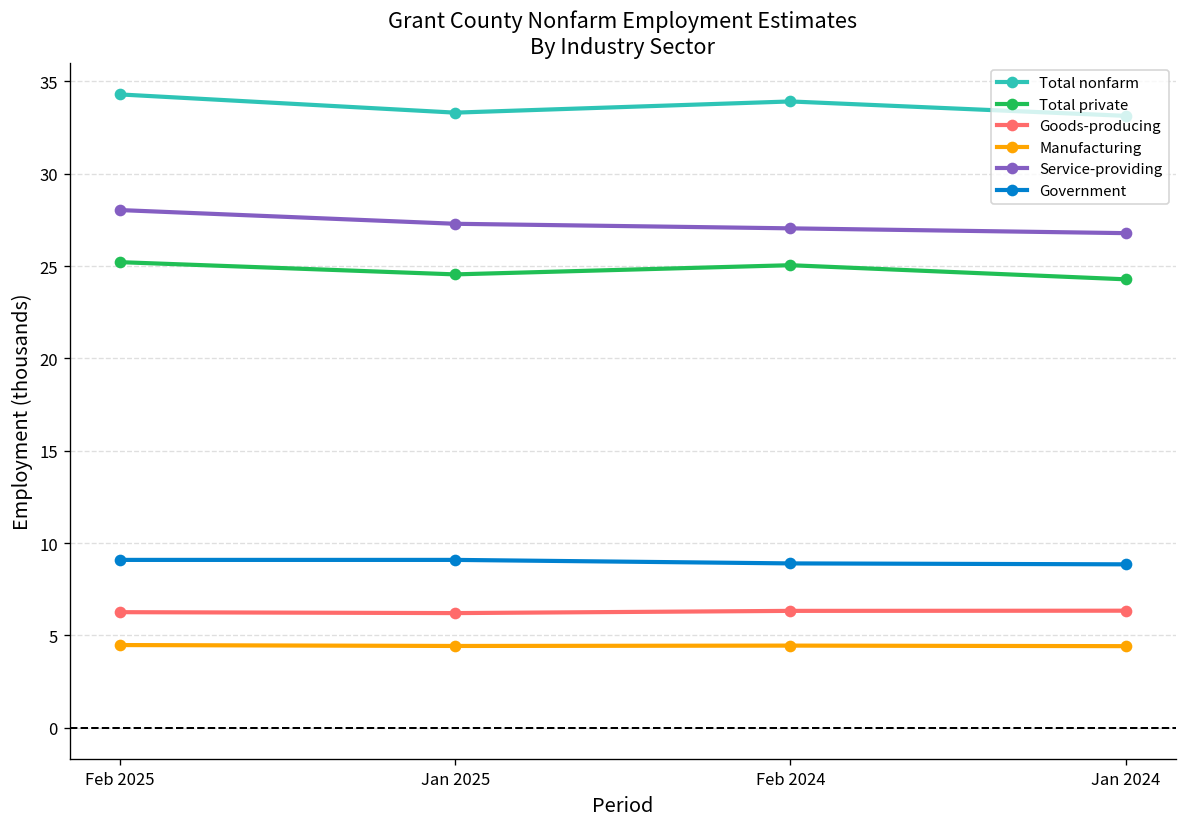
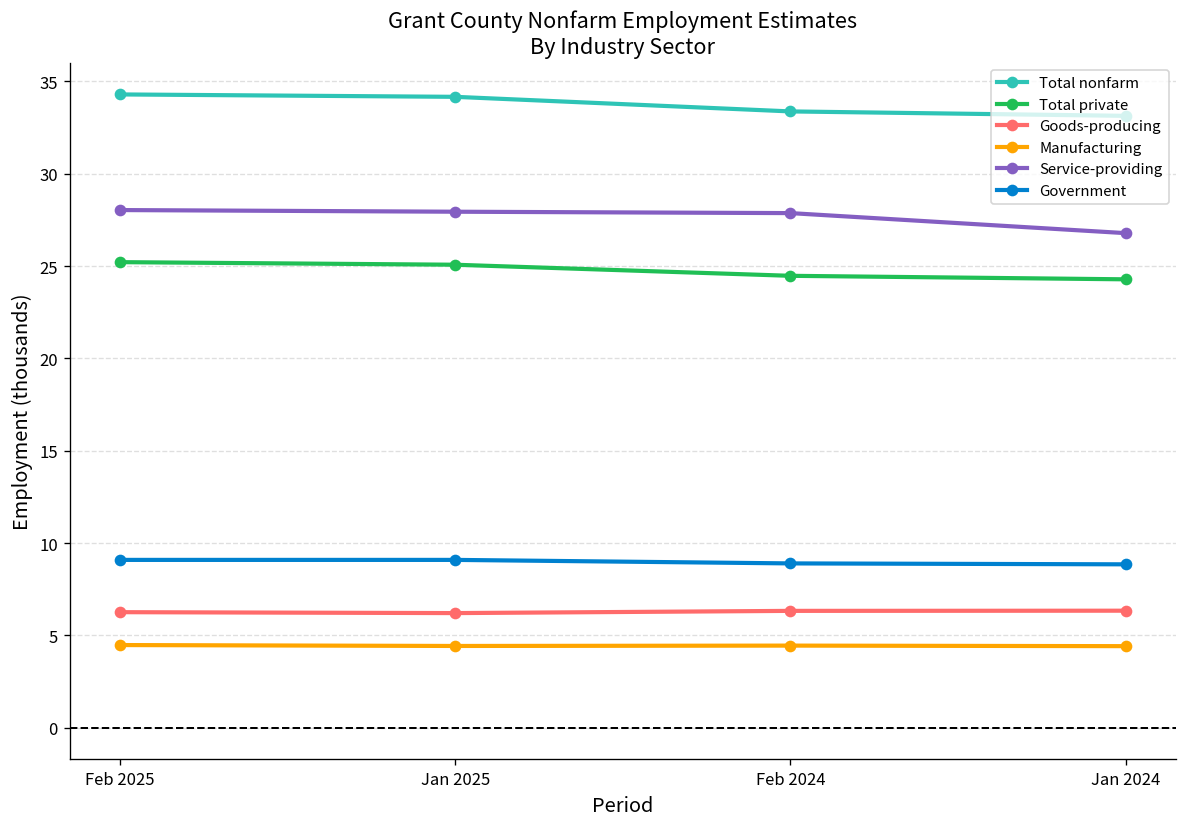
Total nonfarm, Jan 2025: 33.3 -> 34.2
Total private, Jan 2025: 24.5 -> 25.1
Service-providing, Jan 2025: 27.3 -> 27.9
Total nonfarm, Feb 2024: 33.9 -> 33.4
Total private, Feb 2024: 25.0 -> 24.5
Service-providing, Feb 2024: 27.0 -> 27.9
